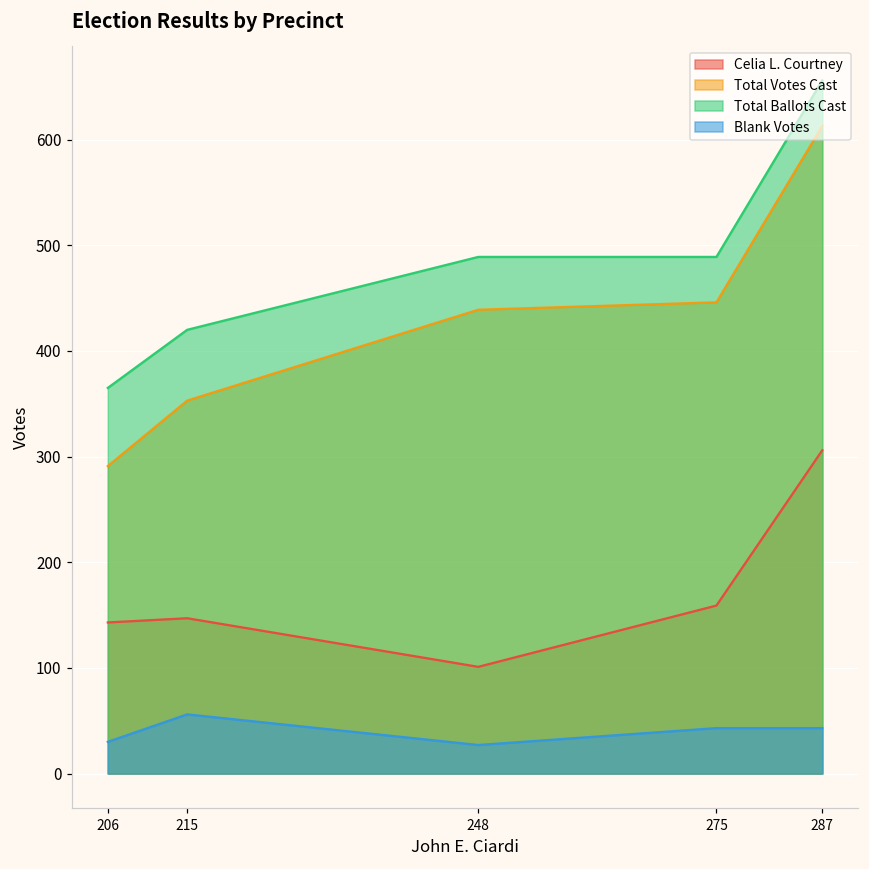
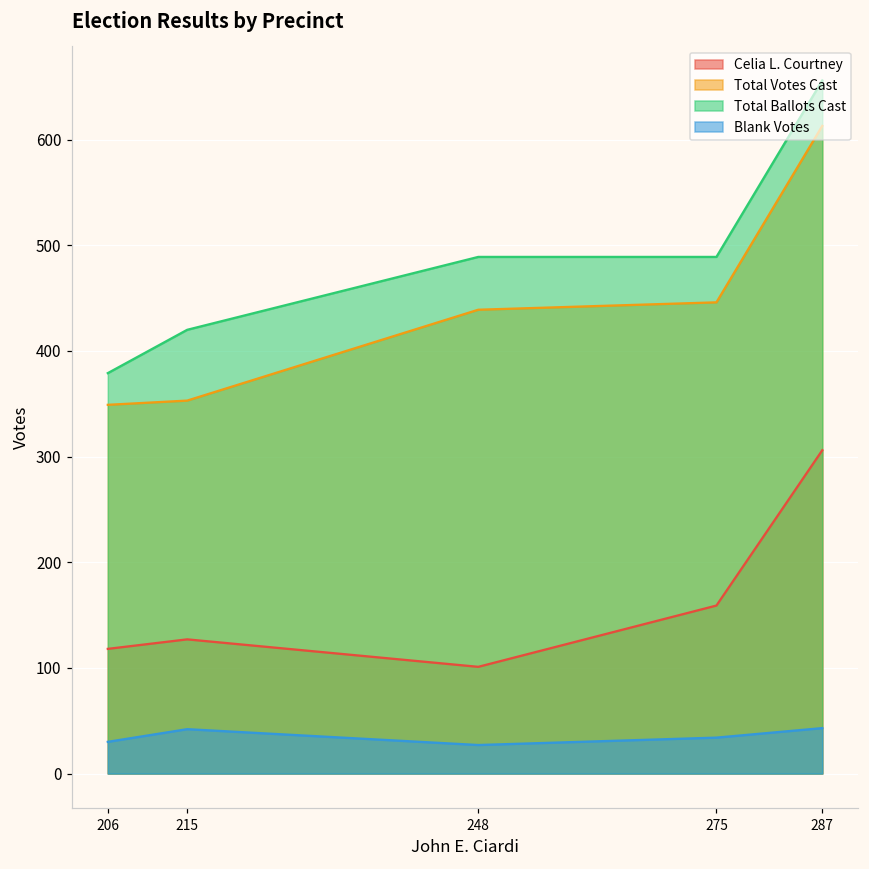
Celia L. Courtney, 206: 140 -> 120
Total Votes Cast, 206: 290 -> 350
Total Ballots Cast, 206: 370 -> 380
Celia L. Courtney, 215: 150 -> 130
Blank Votes, 215: 60 -> 40
Blank Votes, 275: 40 -> 30
